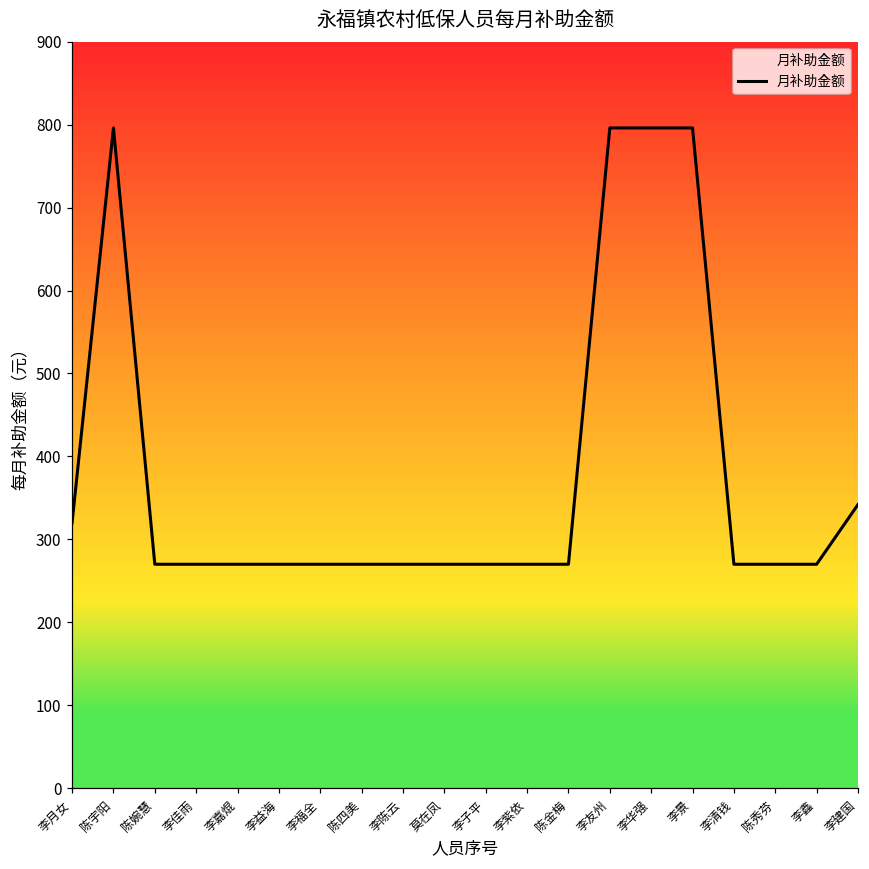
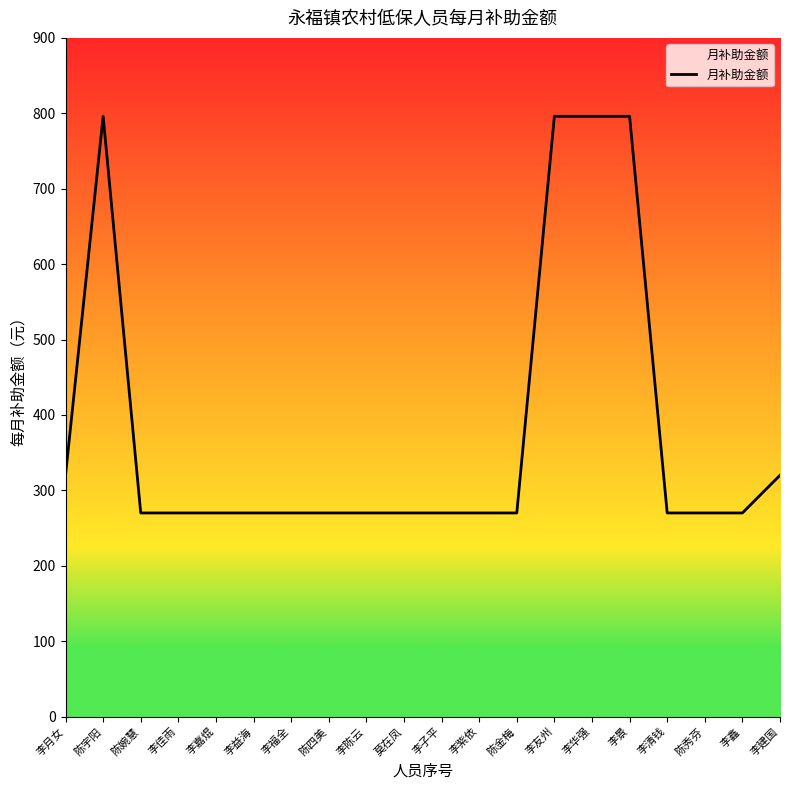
李建国: 340 -> 320
